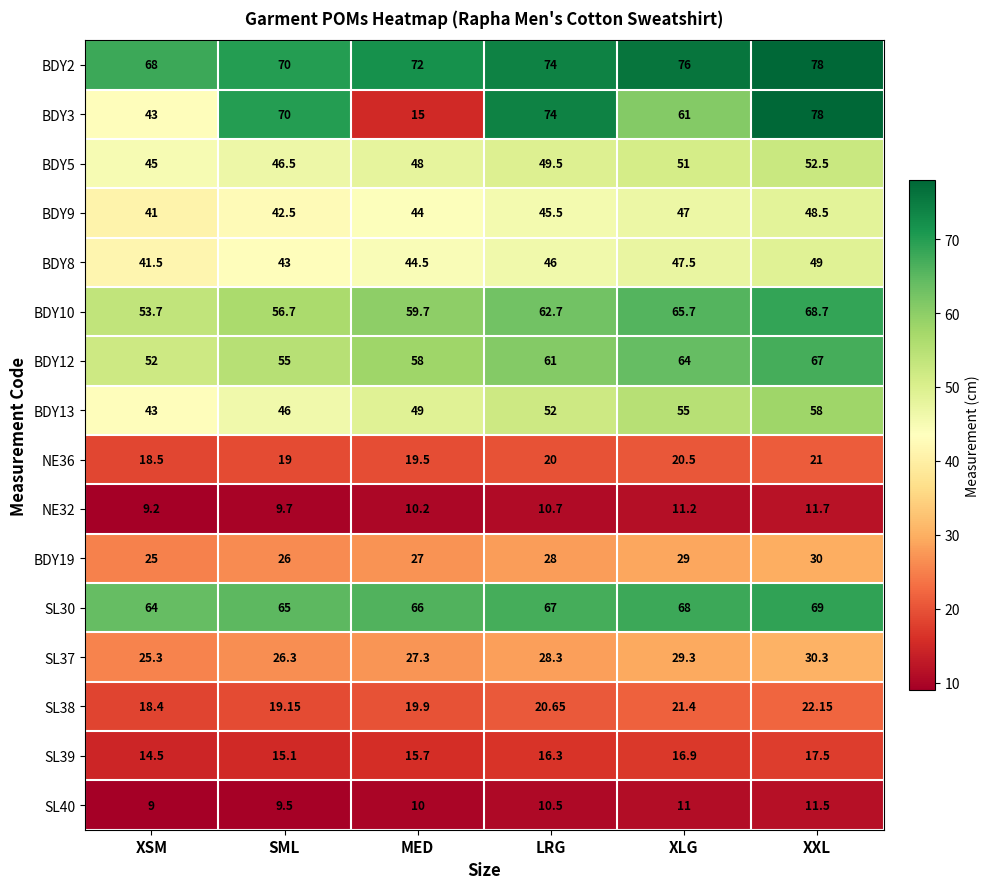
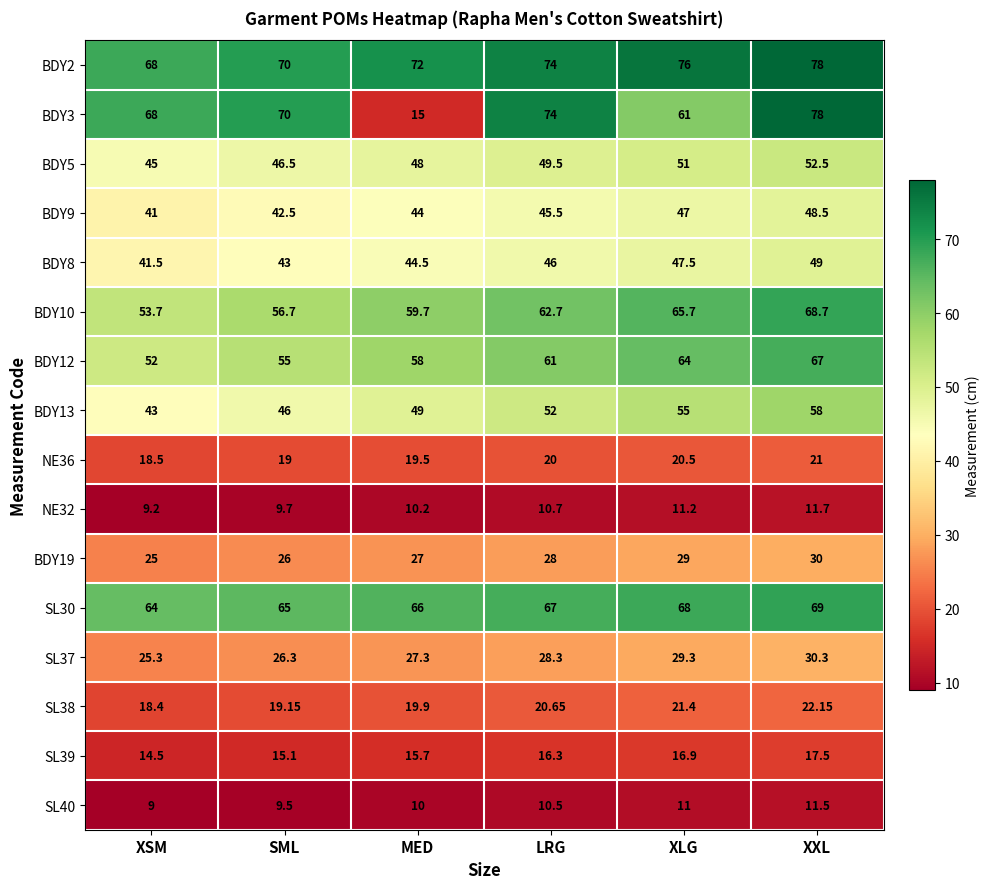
BDY3, XSM: 43 -> 68
